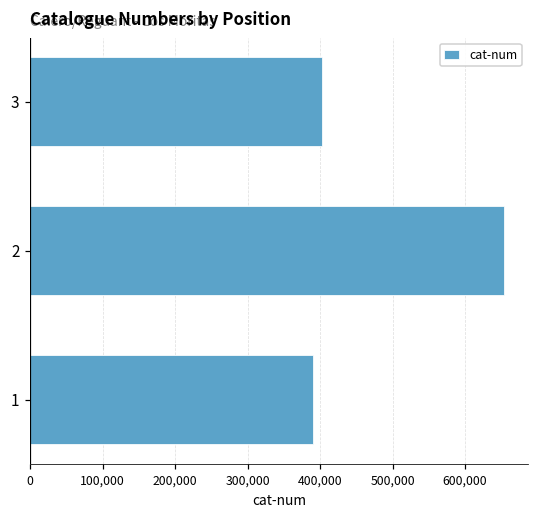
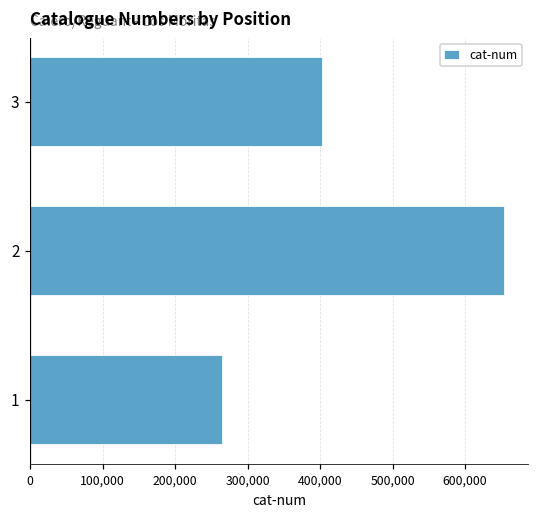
1: 390,000 -> 260,000
